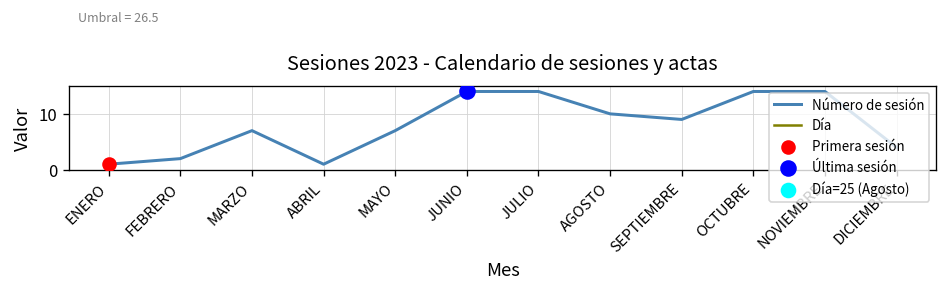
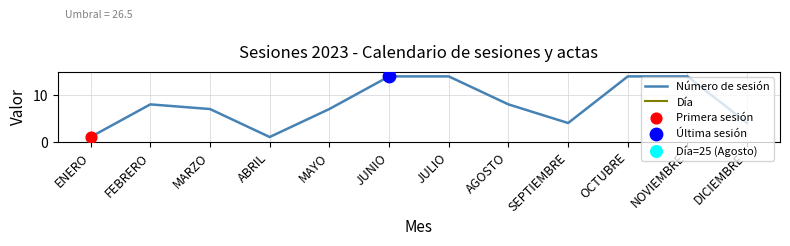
Número de sesión, FEBRERO: 2 -> 8
Número de sesión, AGOSTO: 10 -> 8
Número de sesión, SEPTIEMBRE: 9 -> 4
